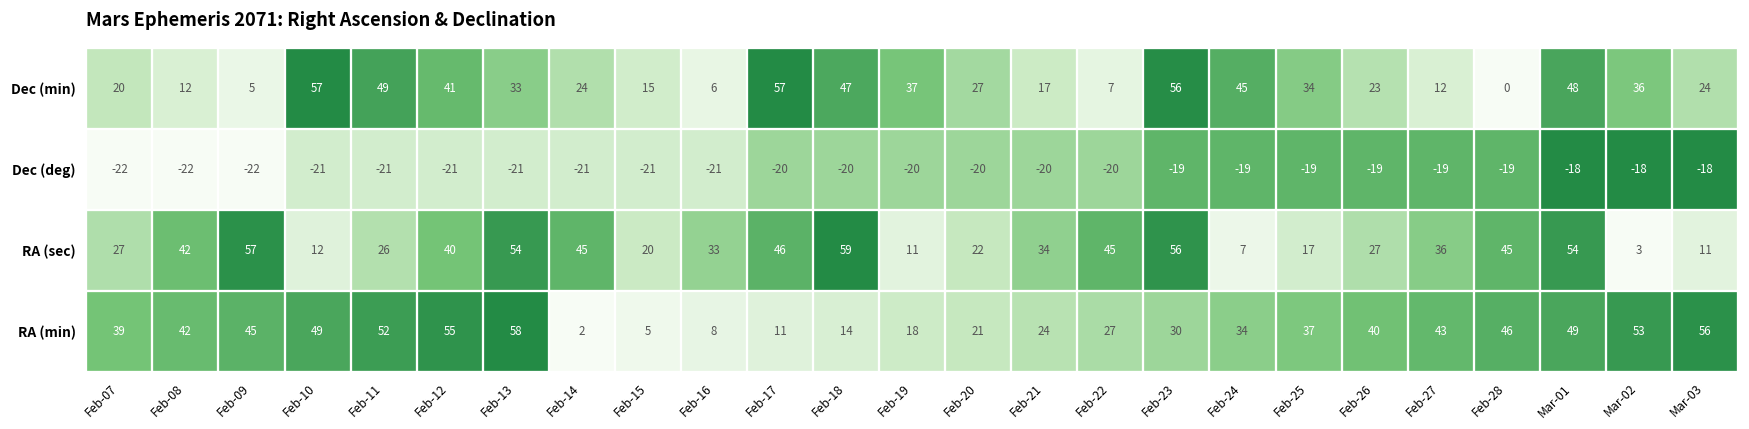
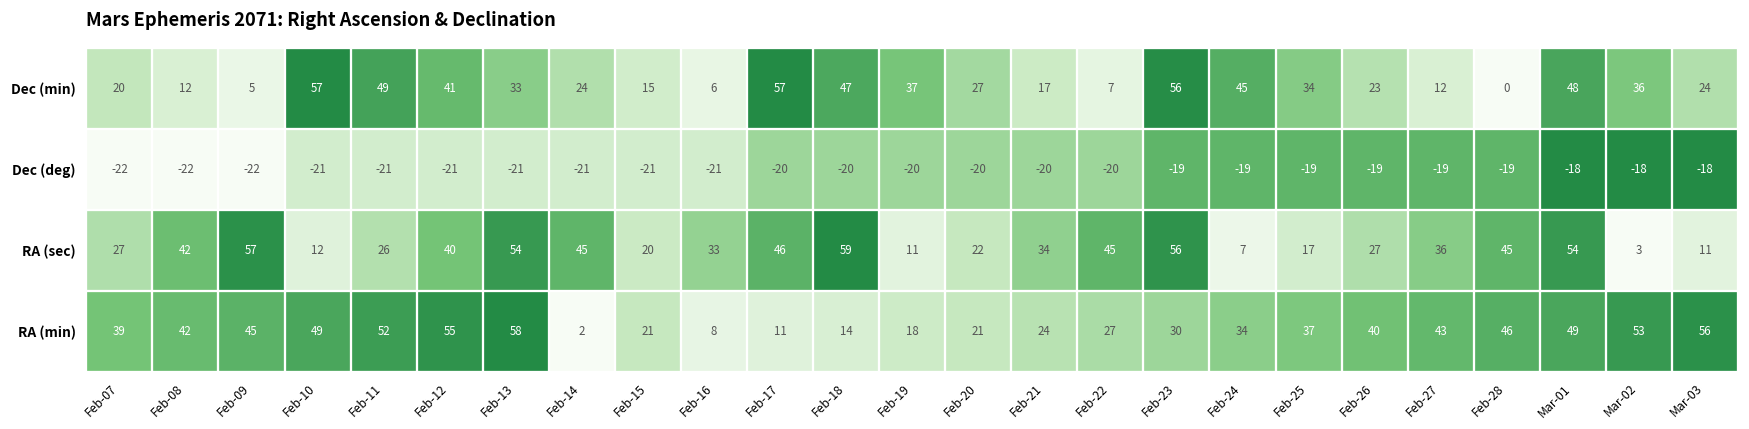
RA (min), Feb-15: 5 -> 21
